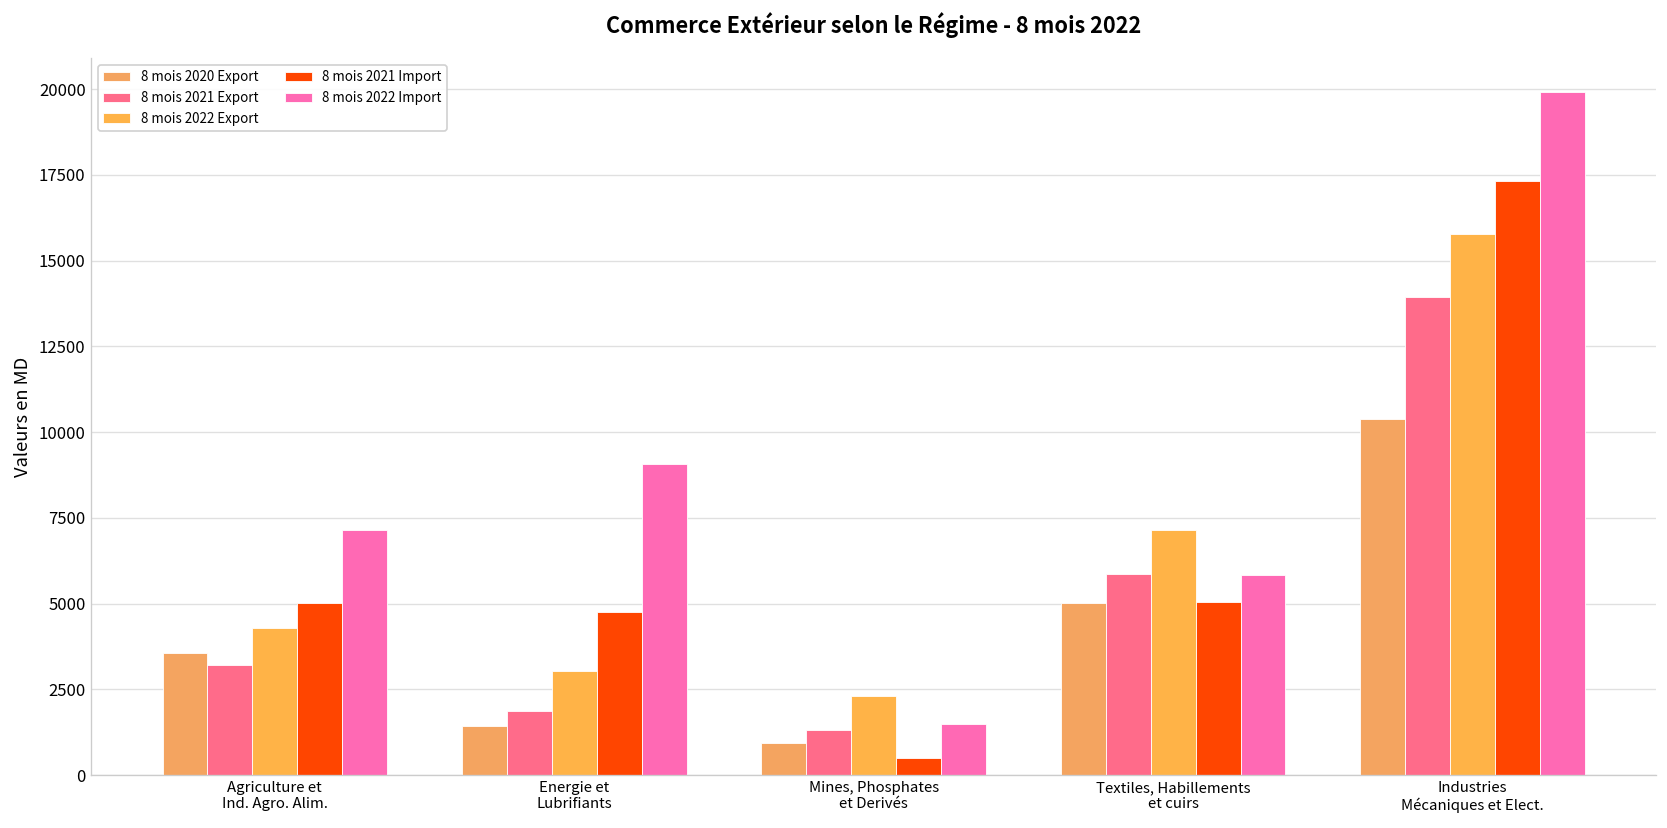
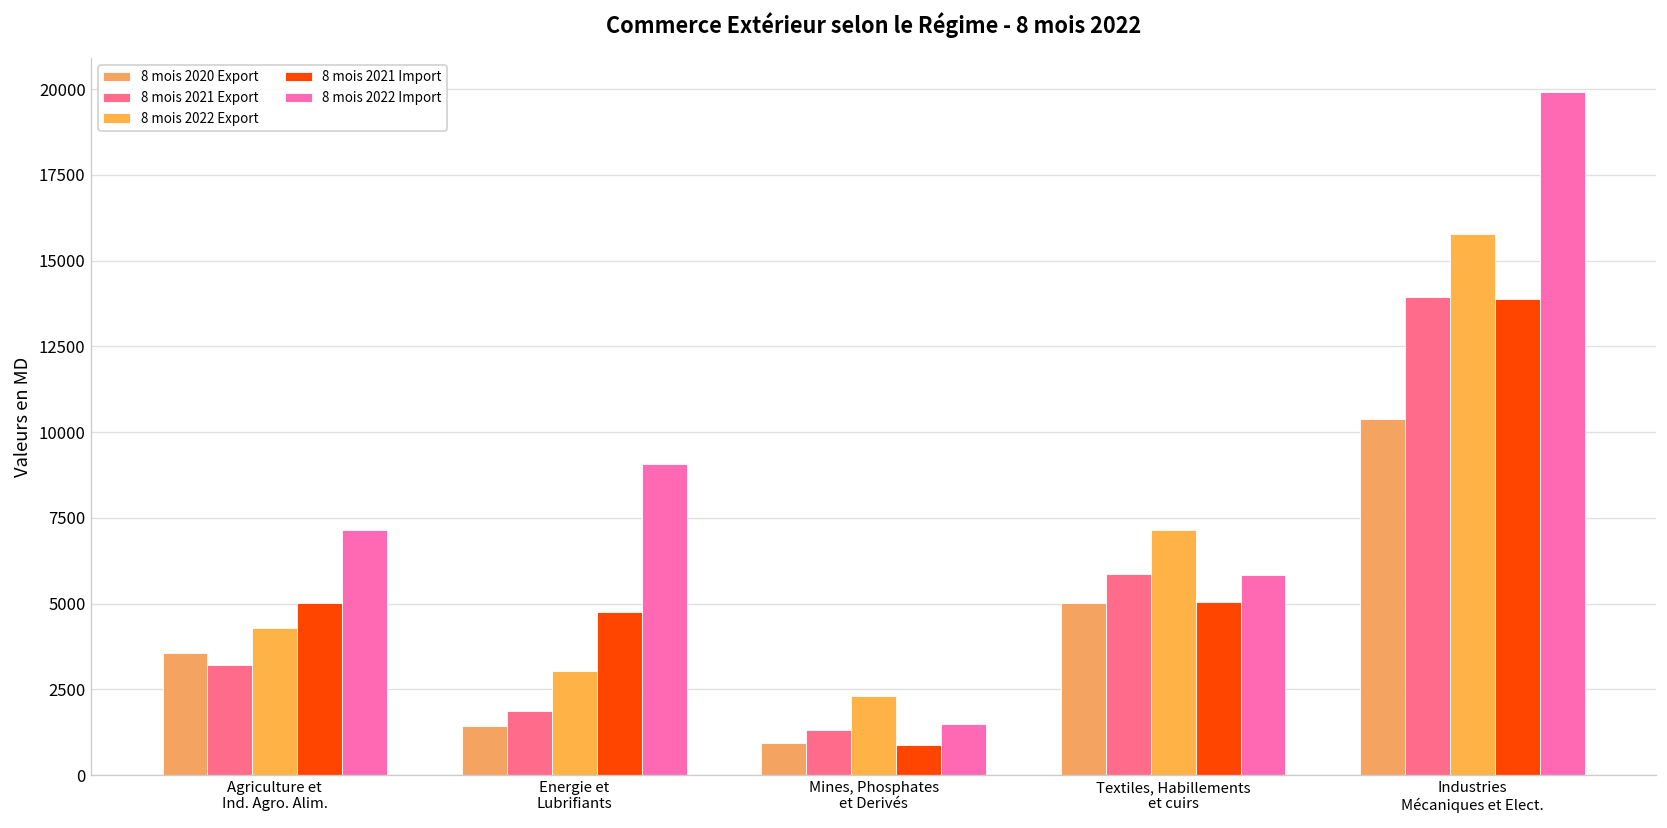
8 mois 2021 Import, Mines, Phosphates et Derivés: 500 -> 900
8 mois 2021 Import, Industries Mécaniques et Elect.: 17300 -> 13900
